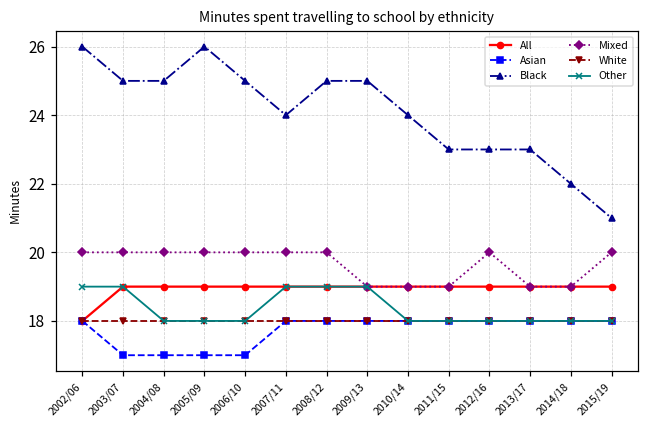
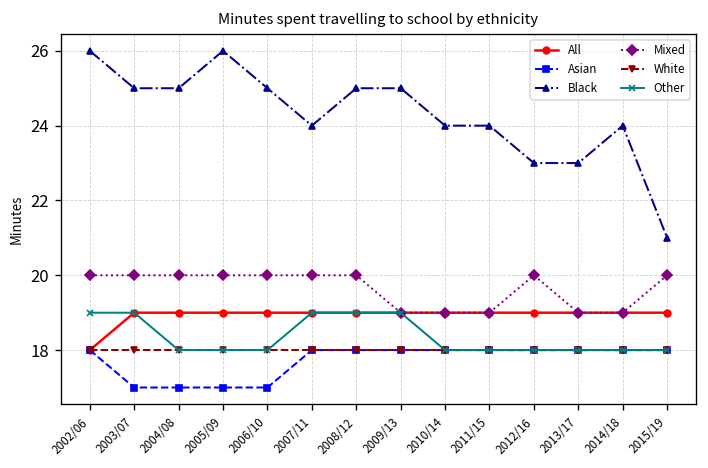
Black, 2011/15: 23 -> 24
Black, 2014/18: 22 -> 24
